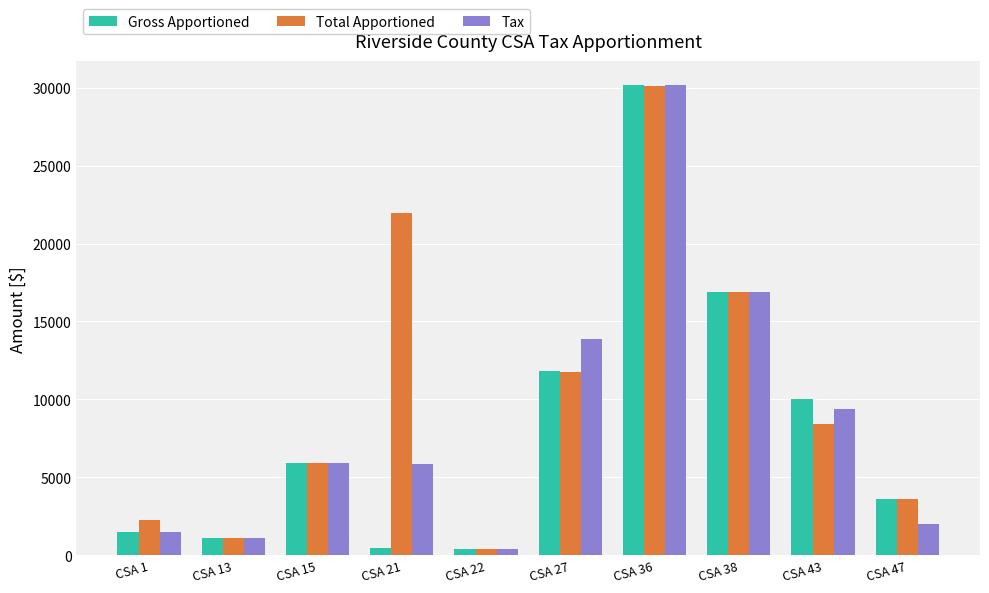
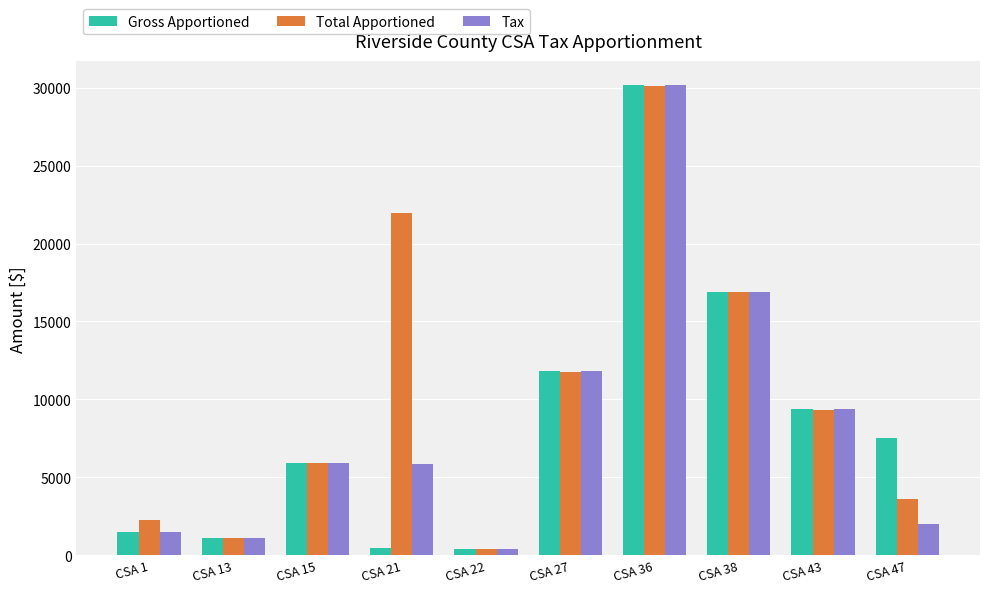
Tax, CSA 27: 13900 -> 11800
Gross Apportioned, CSA 43: 10000 -> 9400
Total Apportioned, CSA 43: 8400 -> 9300
Gross Apportioned, CSA 47: 3600 -> 7500
